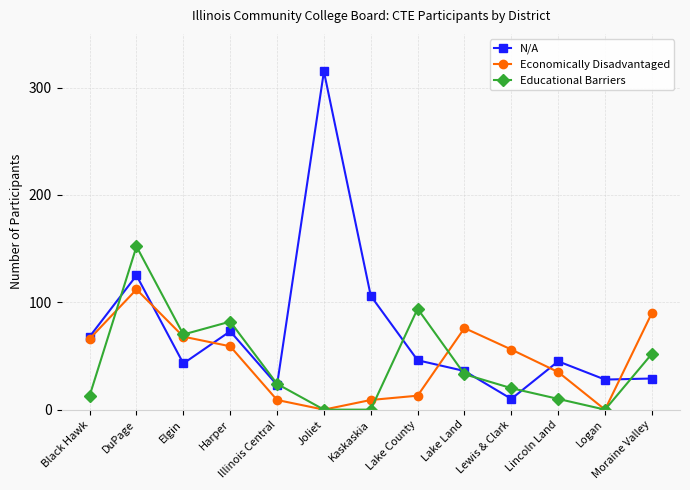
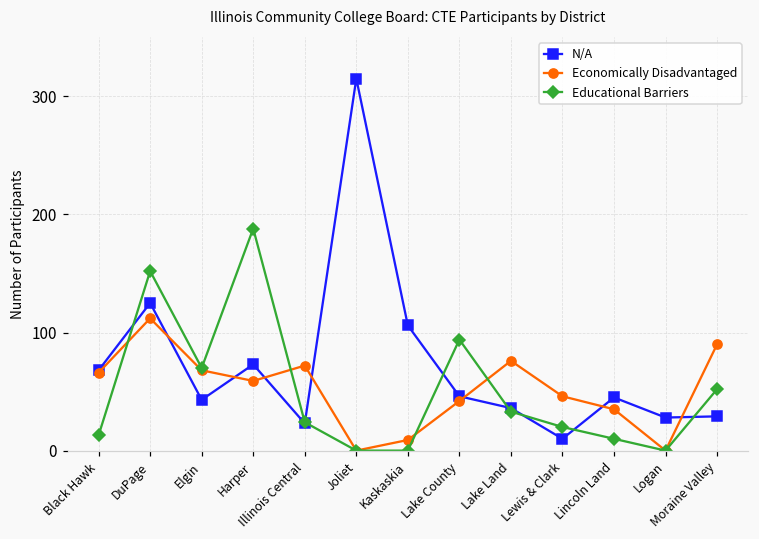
Educational Barriers, Harper: 82 -> 188
Economically Disadvantaged, Illinois Central: 9 -> 72
Economically Disadvantaged, Lake County: 13 -> 42
Economically Disadvantaged, Lewis & Clark: 56 -> 46
